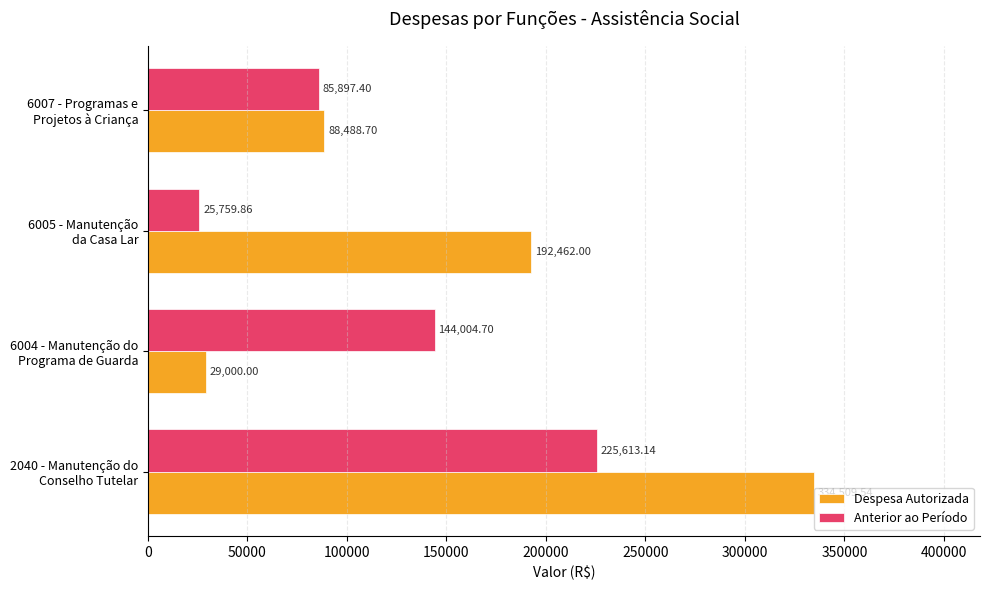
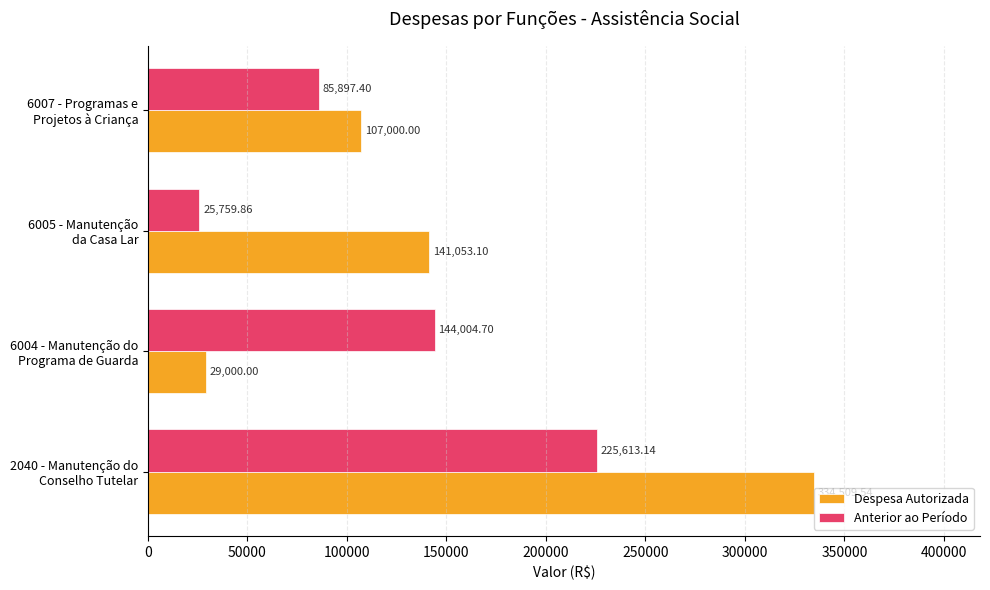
Despesa Autorizada, 6007 - Programas e Projetos à Criança: 88,488.70 -> 107,000.00
Despesa Autorizada, 6005 - Manutenção da Casa Lar: 192,462.00 -> 141,053.10
